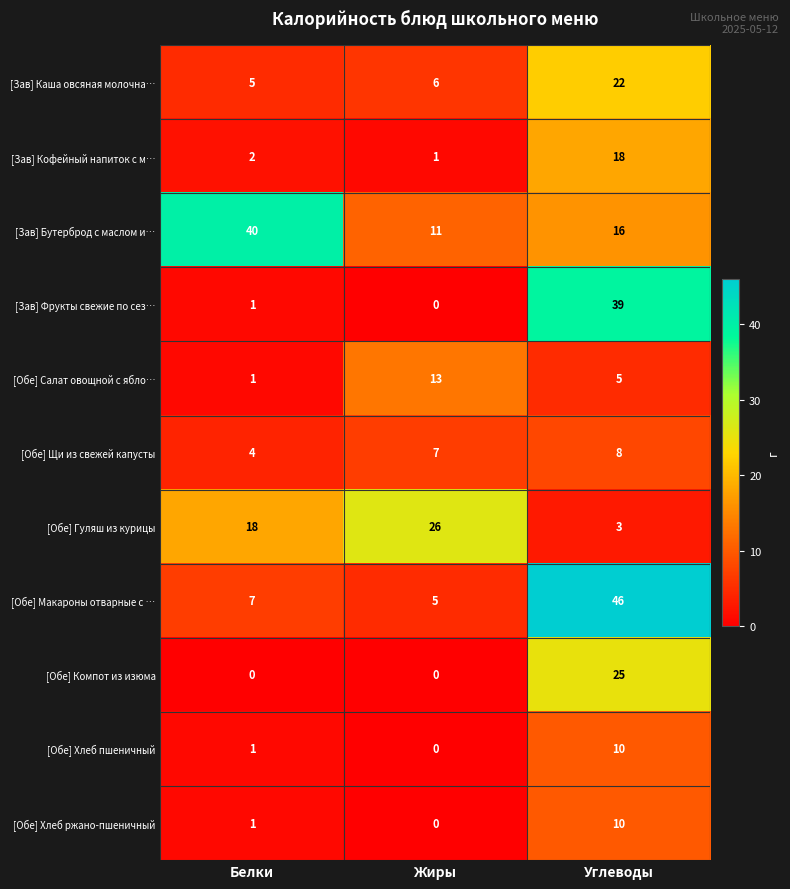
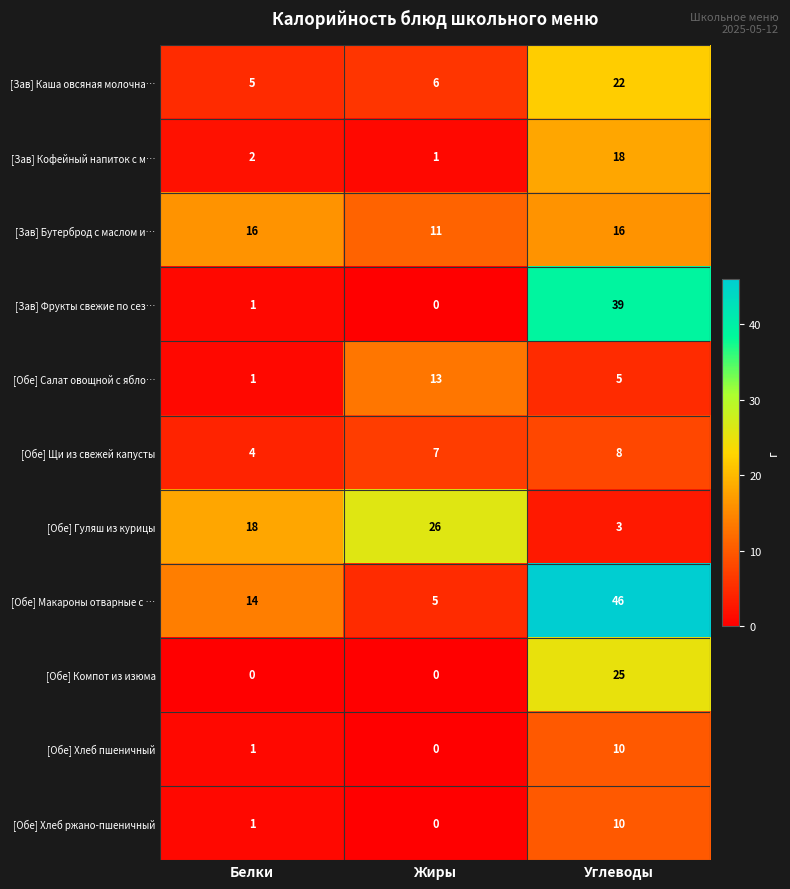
[Зав] Бутерброд с маслом и…, Белки: 40 -> 16
[Обе] Макароны отварные с …, Белки: 7 -> 14
